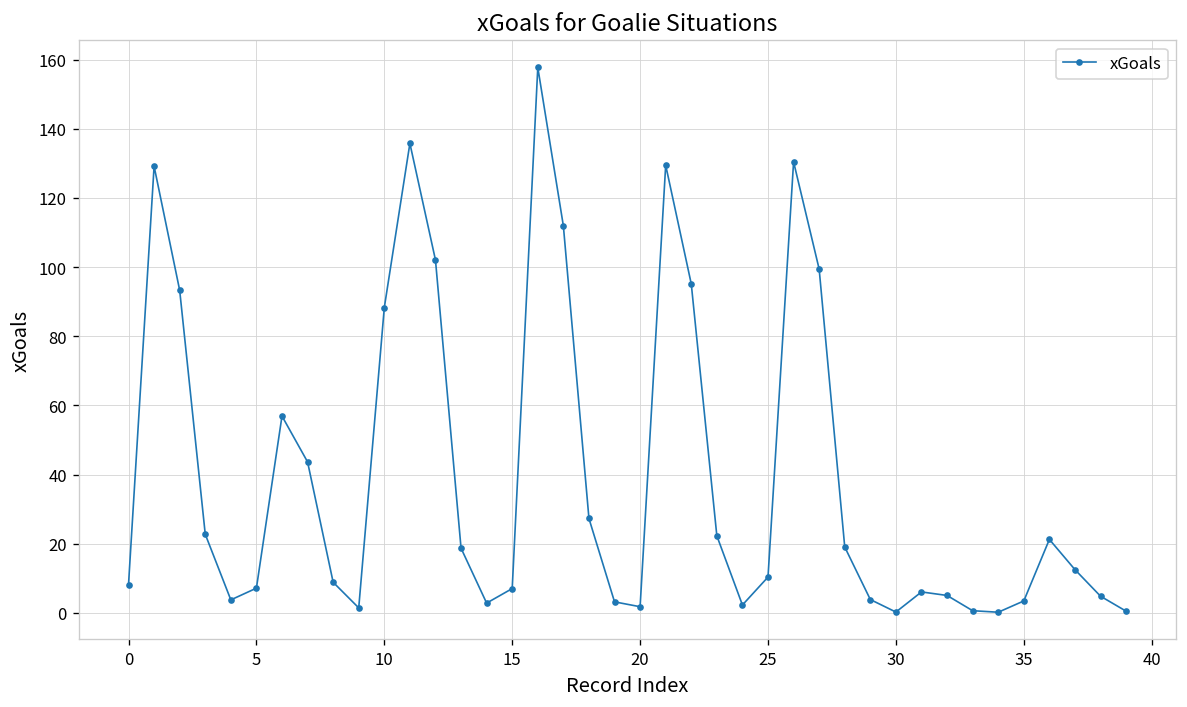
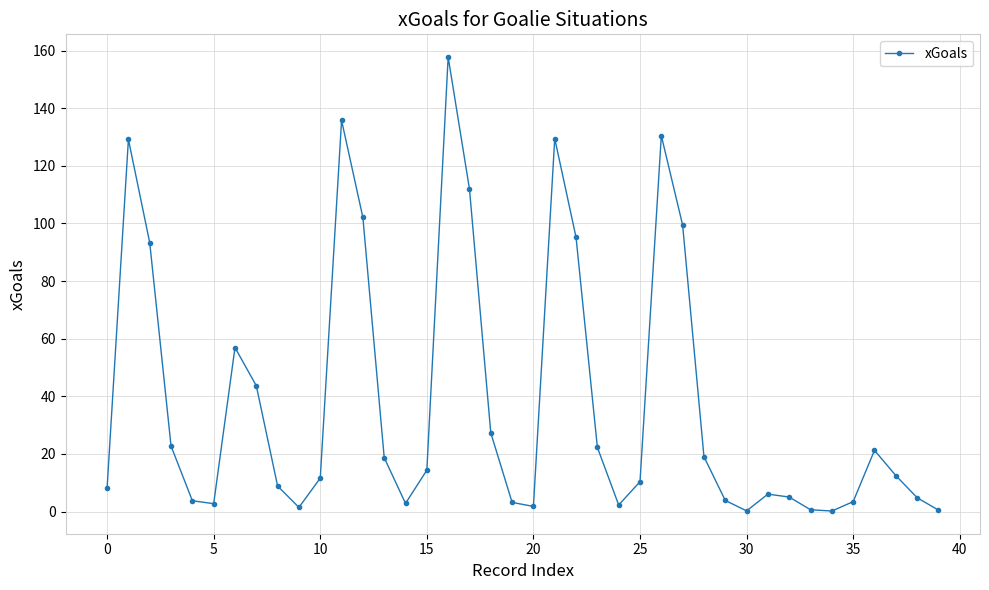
5: 7 -> 3
10: 88 -> 12
15: 7 -> 14
